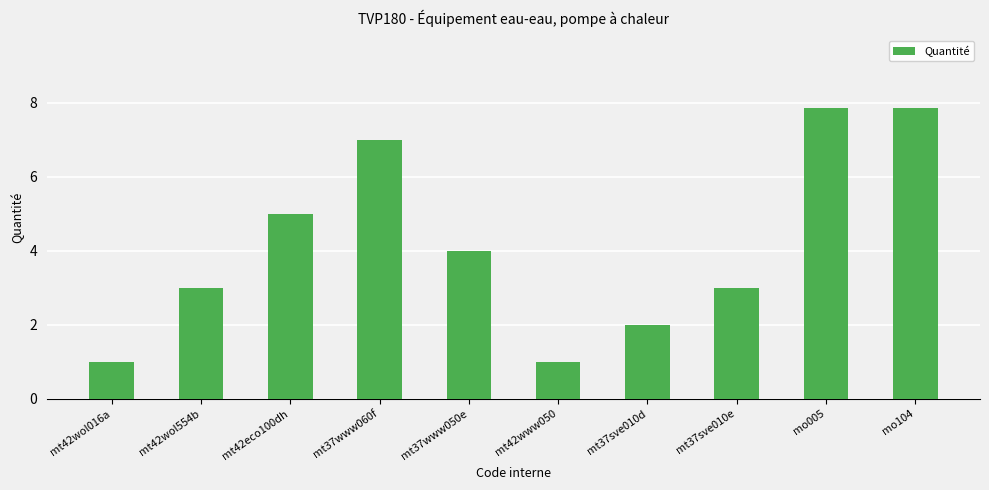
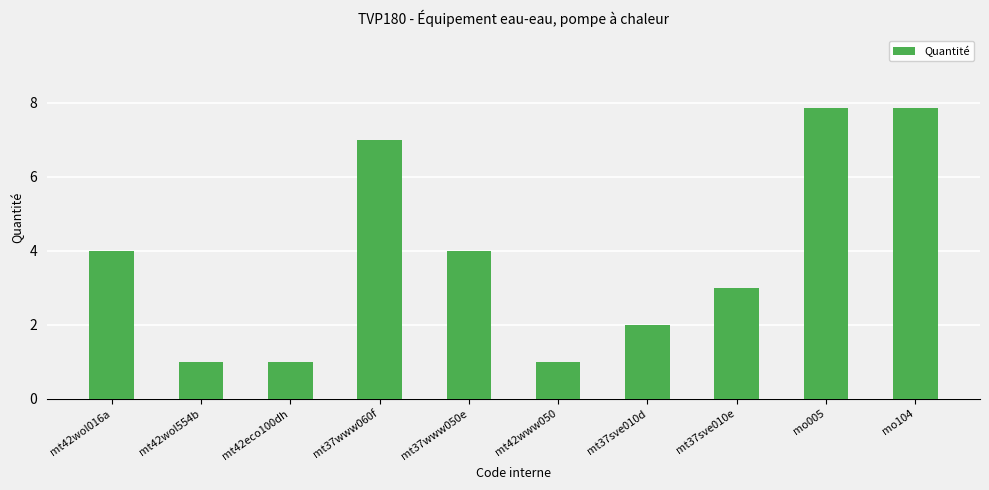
mt42wol016a: 1 -> 4
mt42wol554b: 3 -> 1
mt42eco100dh: 5 -> 1
